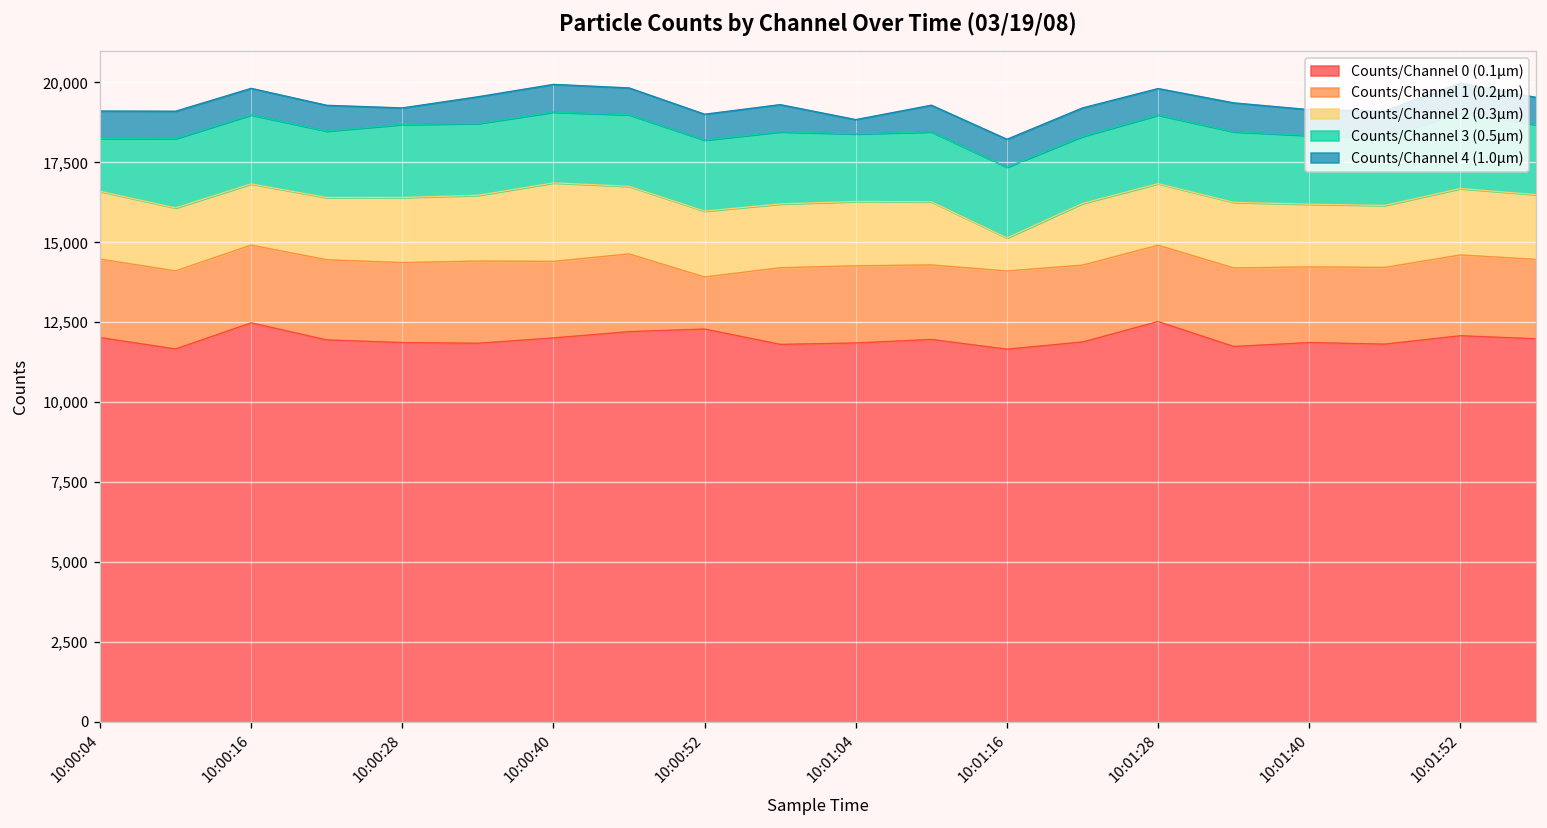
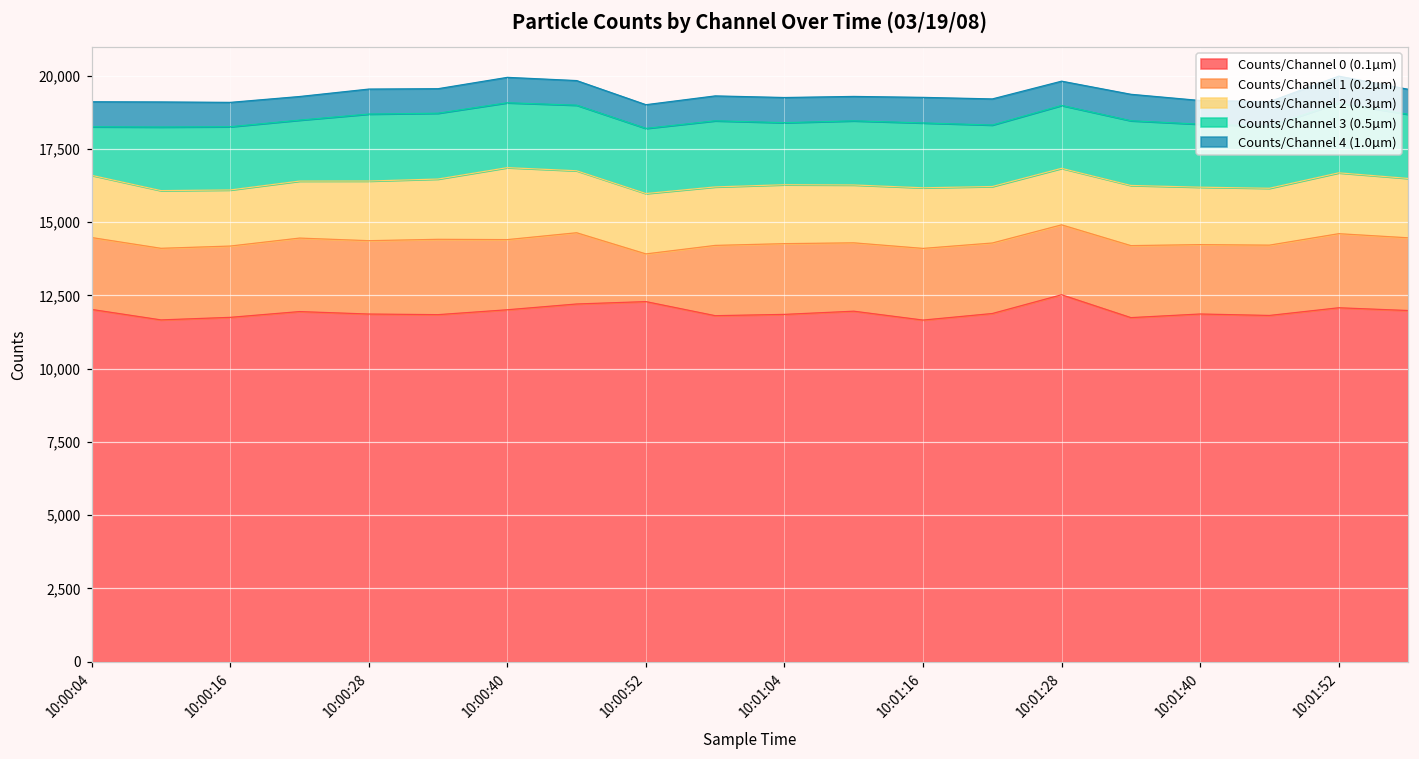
Counts/Channel 0 (0.1µm), 10:00:16: 12,500 -> 11,800
Counts/Channel 4 (1.0µm), 10:00:28: 500 -> 900
Counts/Channel 4 (1.0µm), 10:01:04: 400 -> 900
Counts/Channel 2 (0.3µm), 10:01:16: 1,000 -> 2,100
